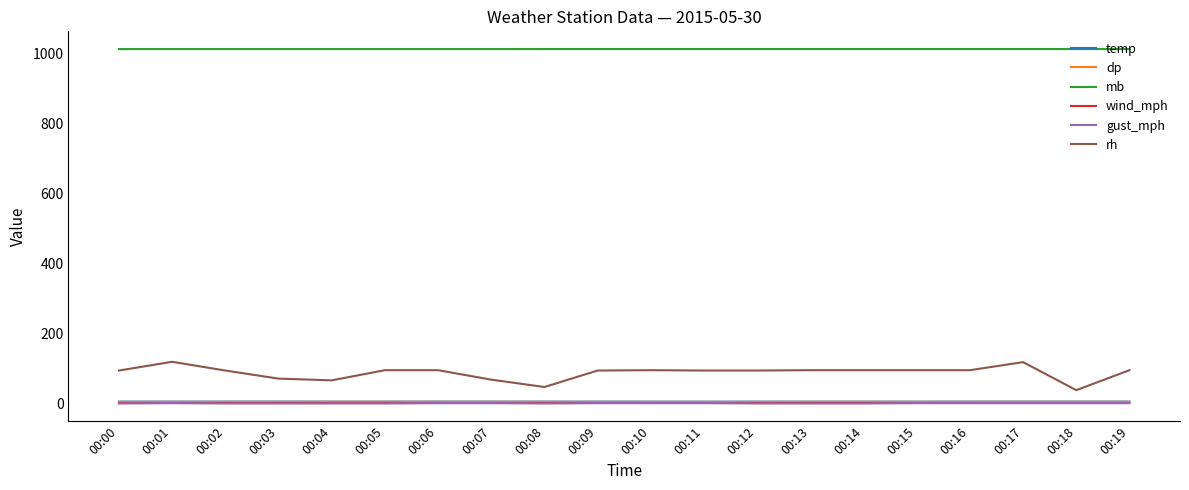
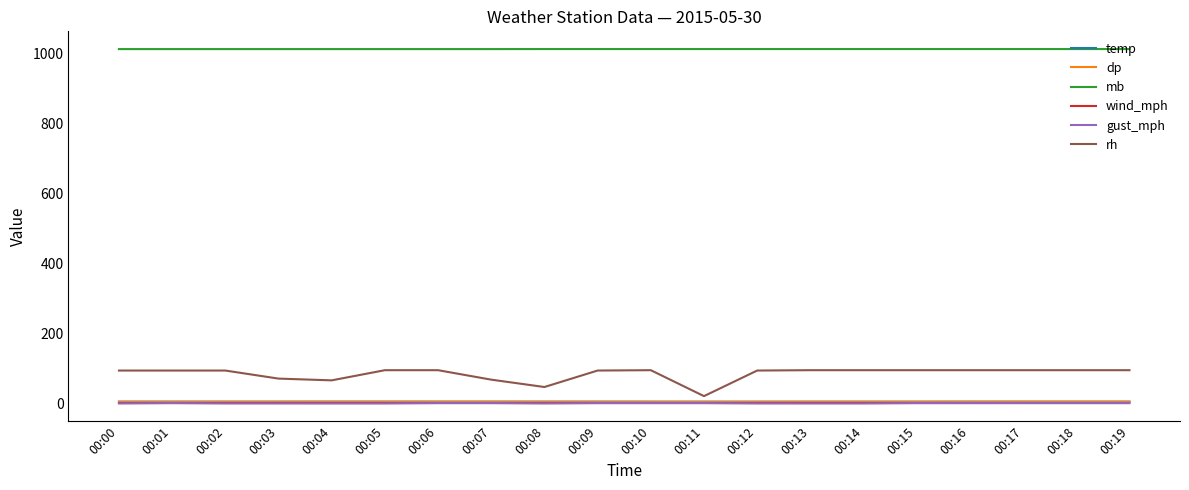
rh, 00:01: 120 -> 90
rh, 00:11: 90 -> 20
rh, 00:17: 120 -> 100
rh, 00:18: 40 -> 100
